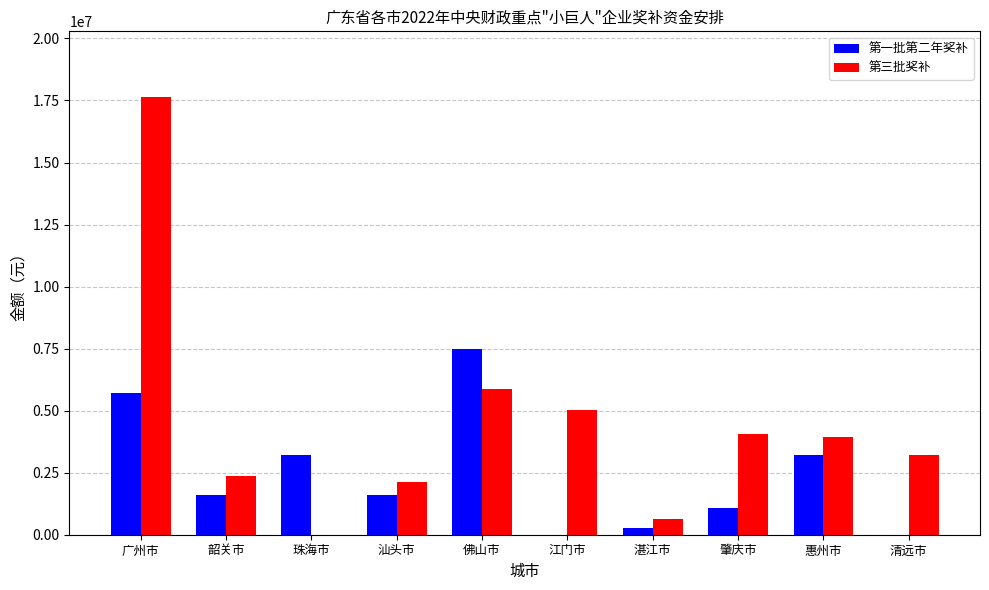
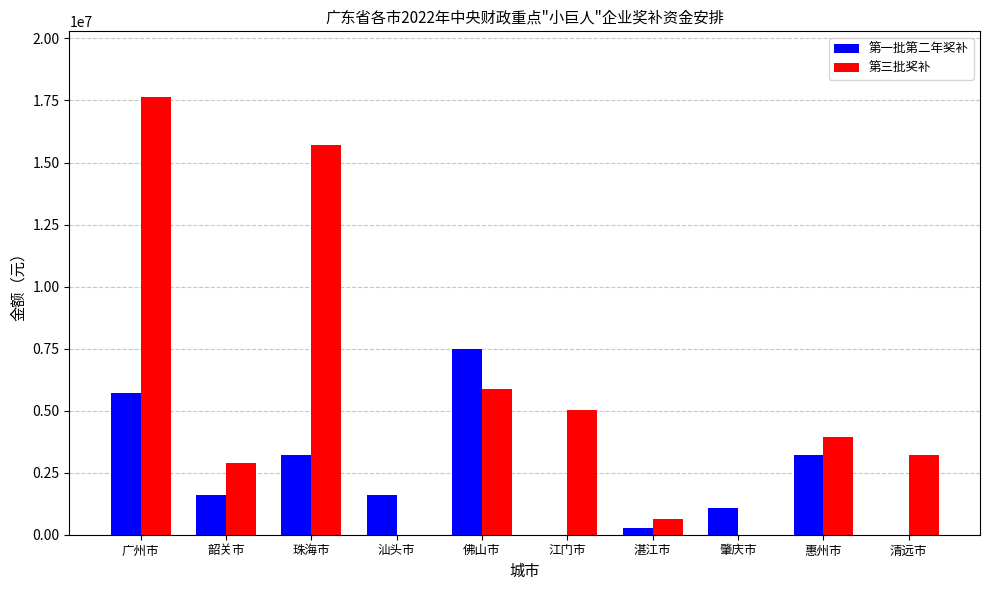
第三批奖补, 韶关市: 2400000 -> 2900000
第三批奖补, 珠海市: 0 -> 15700000
第三批奖补, 汕头市: 2100000 -> 0
第三批奖补, 肇庆市: 4100000 -> 0
